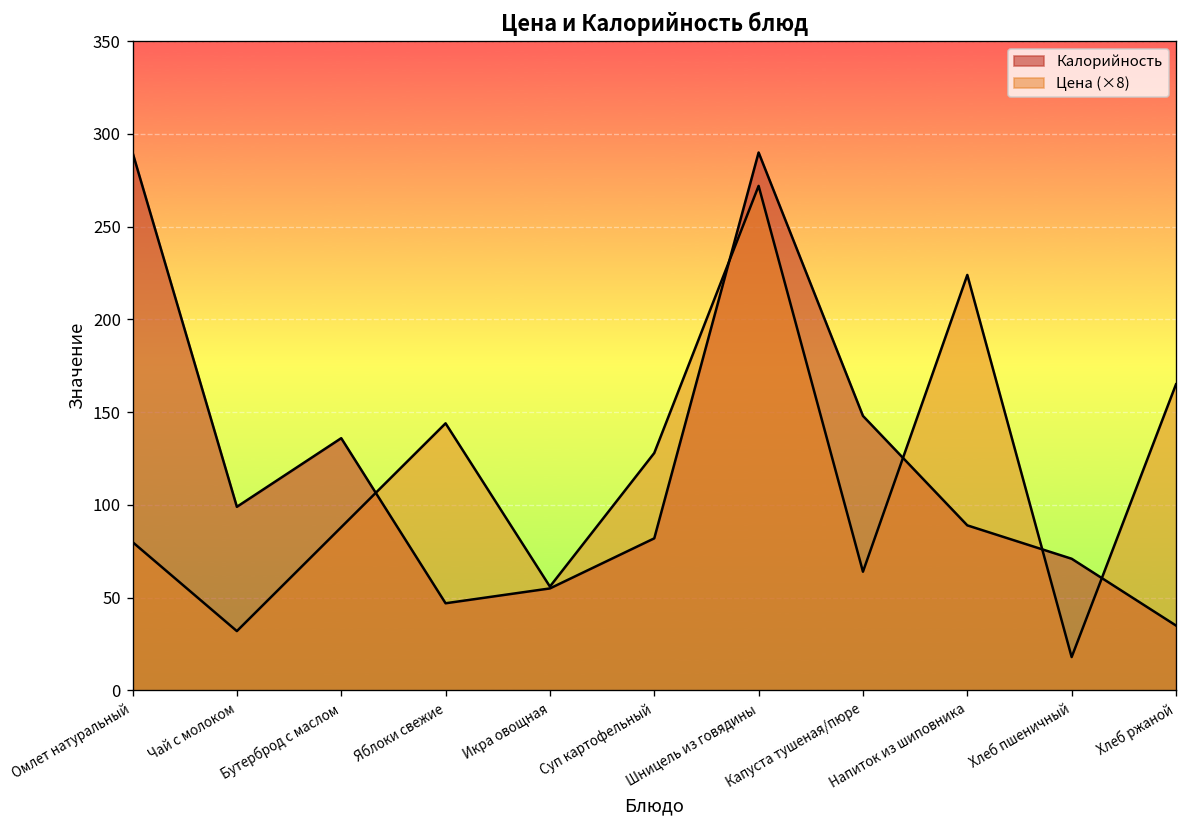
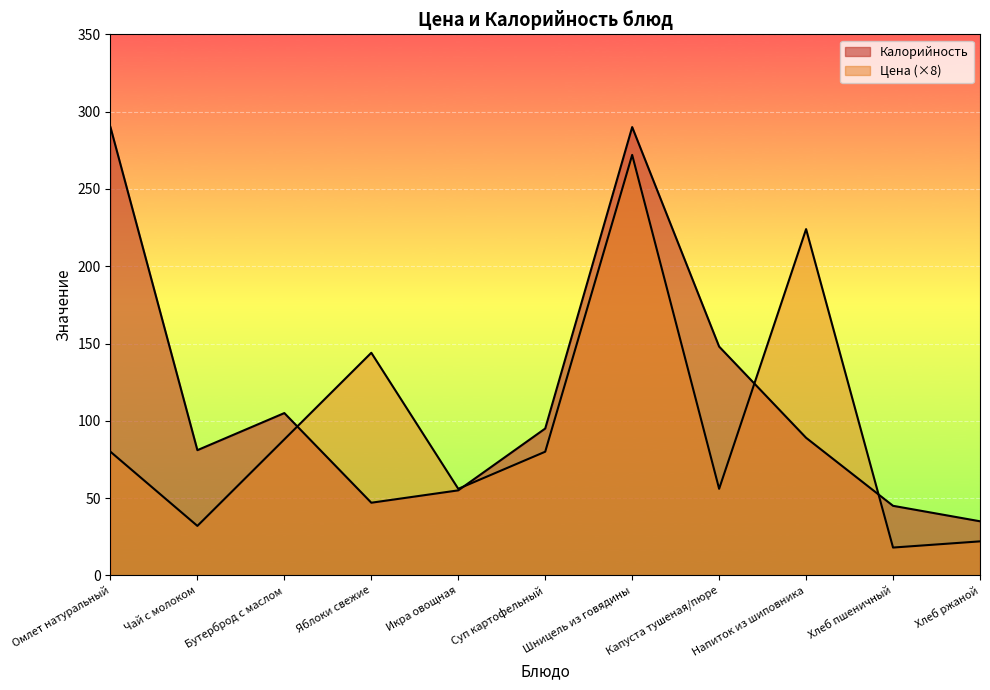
Калорийность, Чай с молоком: 99 -> 81
Калорийность, Бутерброд с маслом: 136 -> 105
Калорийность, Суп картофельный: 82 -> 95
Цена (×8), Суп картофельный: 128 -> 80
Цена (×8), Капуста тушеная/пюре: 64 -> 56
Калорийность, Хлеб пшеничный: 71 -> 45
Цена (×8), Хлеб ржаной: 165 -> 22
